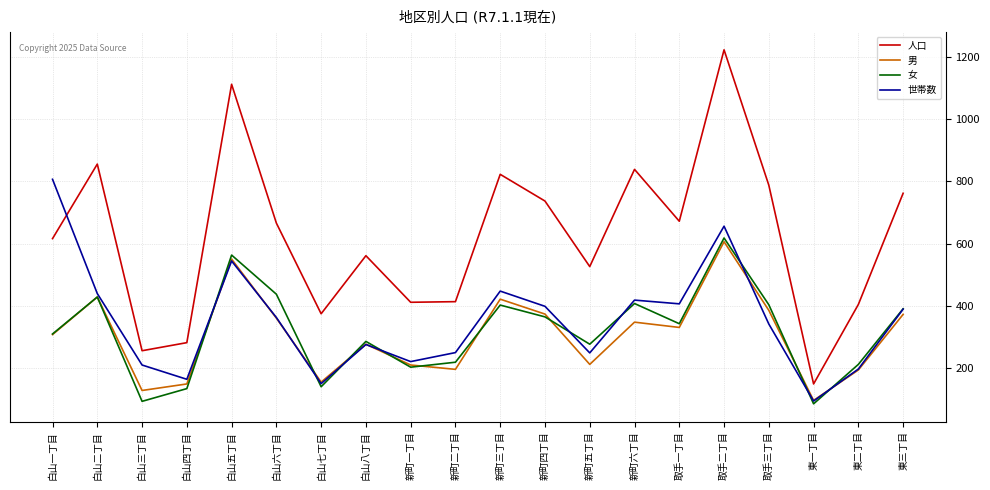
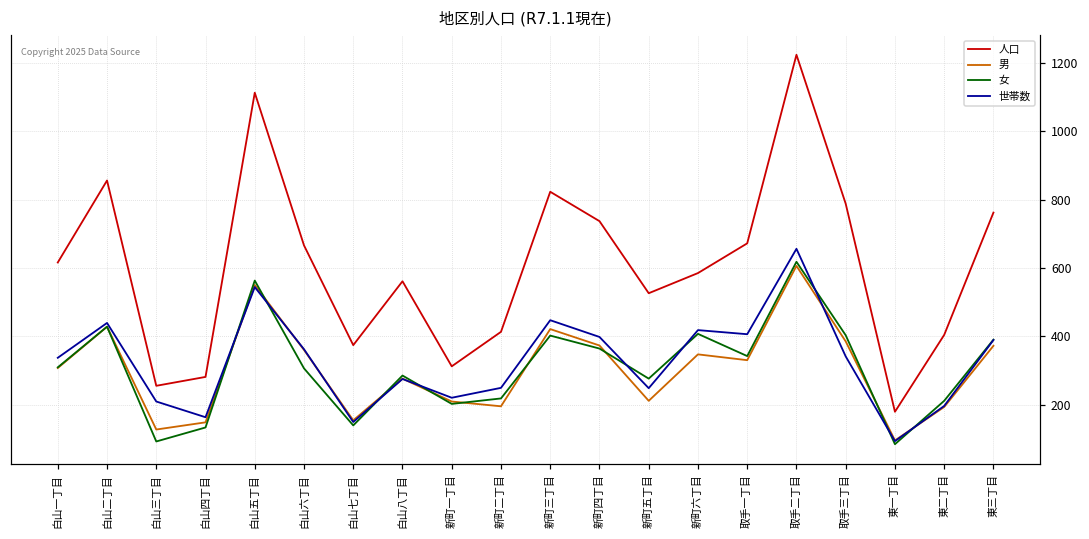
世帯数, 白山一丁目: 810 -> 340
女, 白山六丁目: 440 -> 310
人口, 新町一丁目: 410 -> 310
人口, 新町六丁目: 840 -> 590
人口, 東一丁目: 150 -> 180
